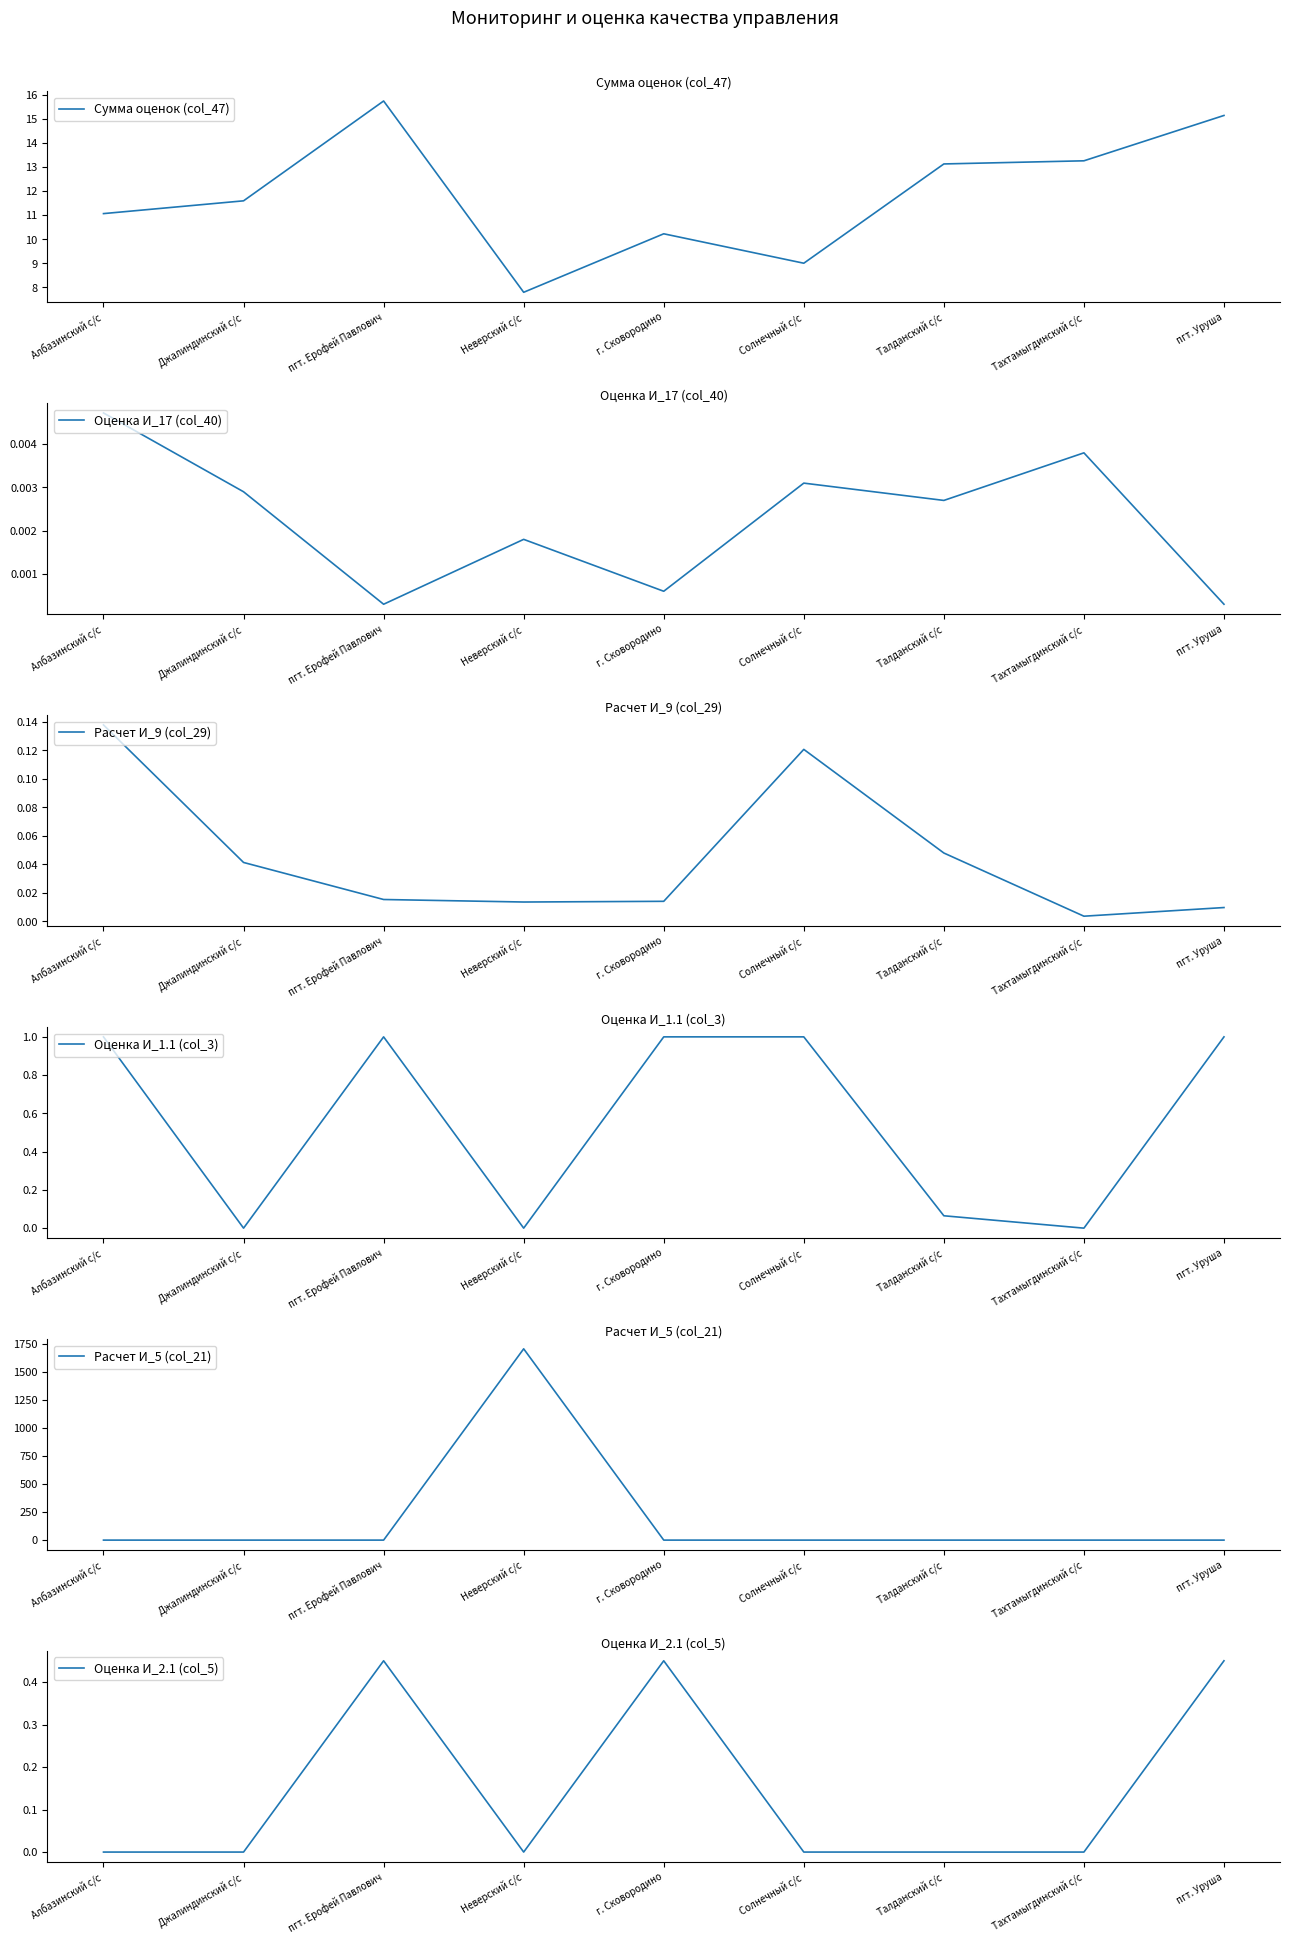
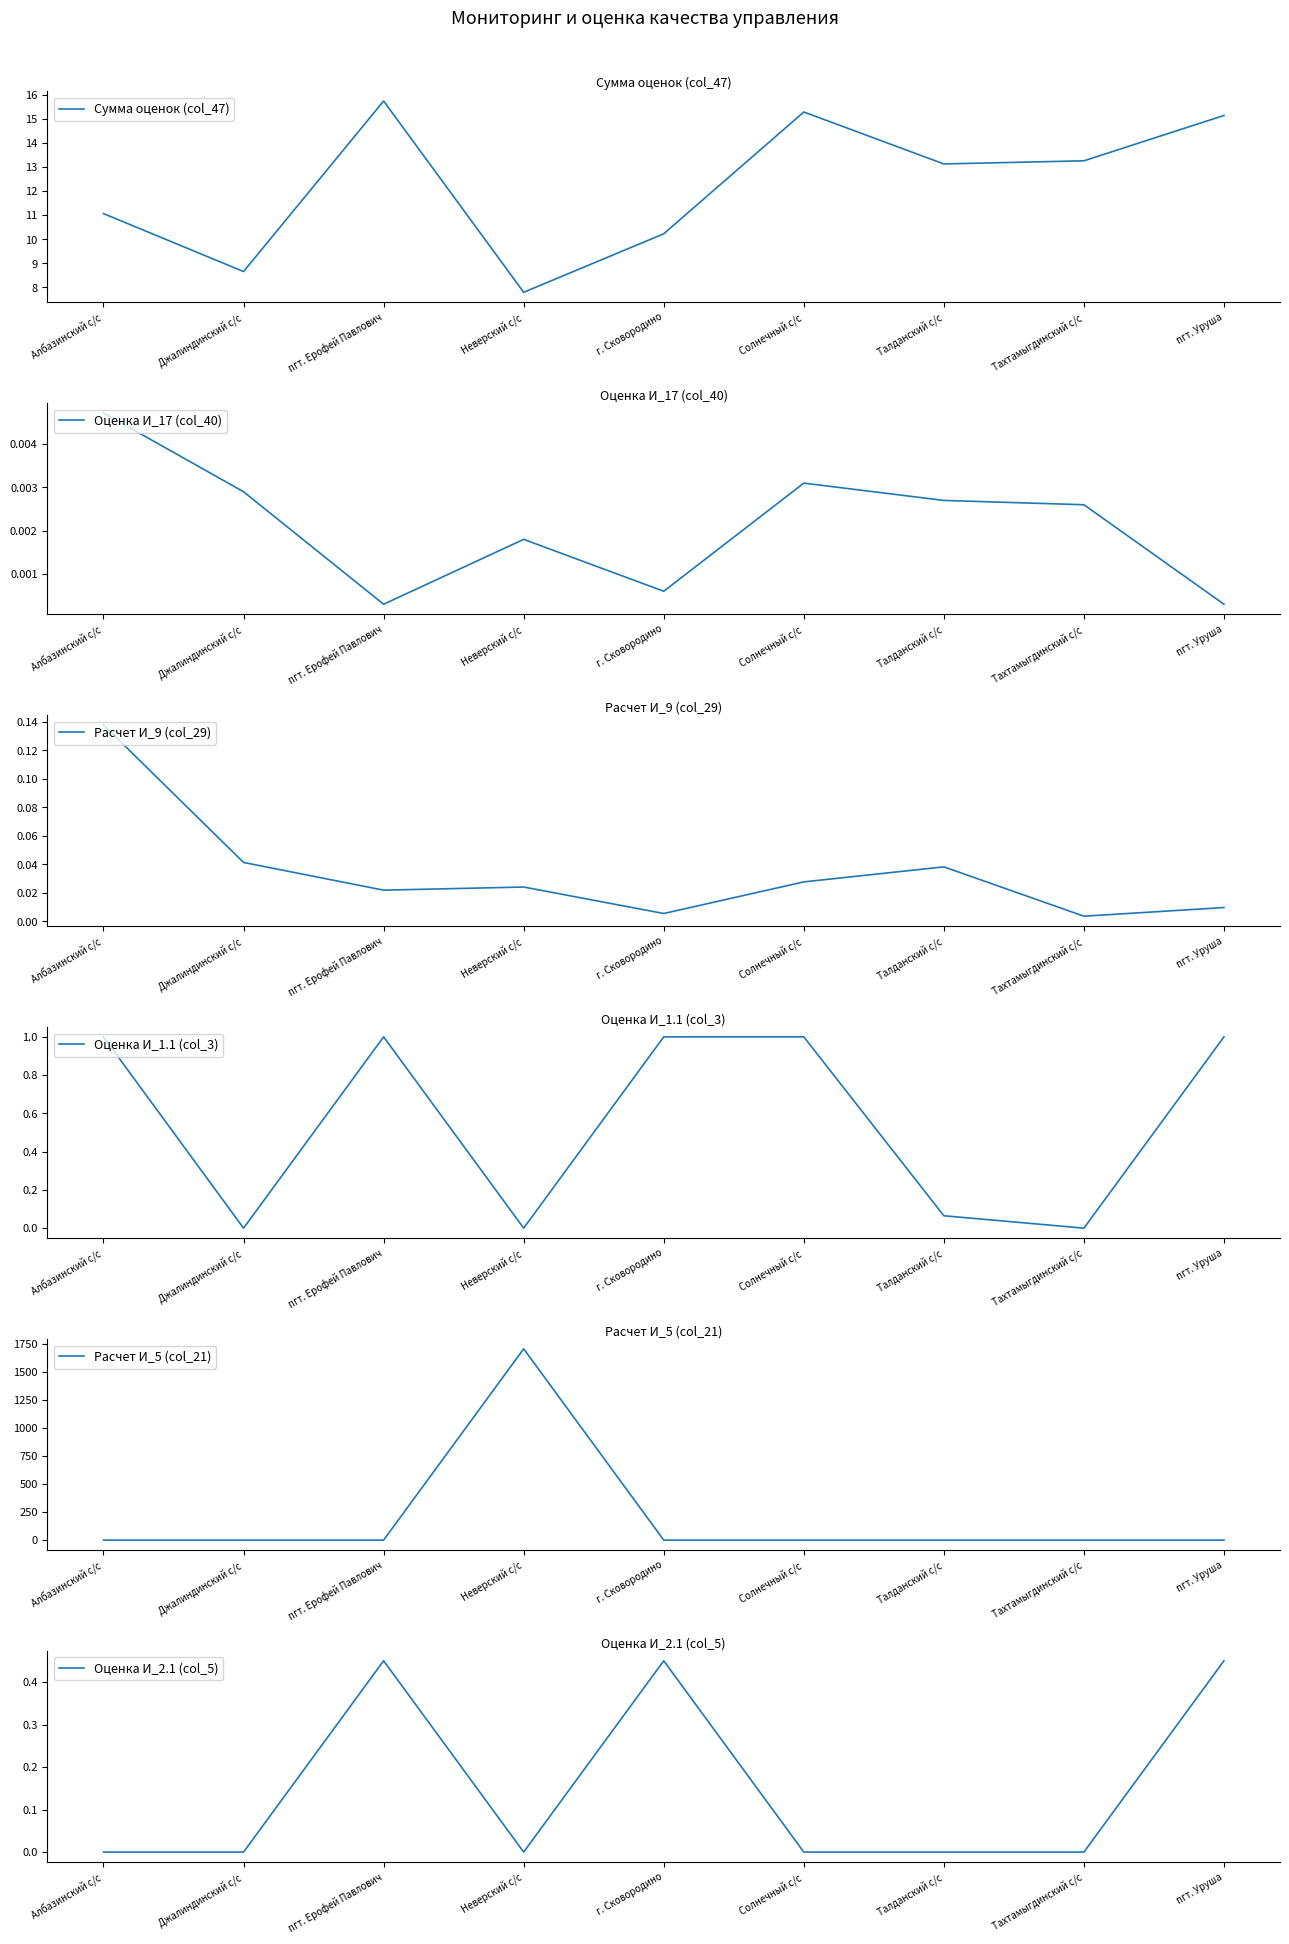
Сумма оценок (col_47), Джалиндинский с/с: 11.6 -> 8.7
Сумма оценок (col_47), Солнечный с/с: 9.0 -> 15.3
Оценка И_17 (col_40), Тахтамыгдинский с/с: 0.0038 -> 0.0026
Расчет И_9 (col_29), пгт. Ерофей Павлович: 0.015 -> 0.022
Расчет И_9 (col_29), Неверский с/с: 0.014 -> 0.024
Расчет И_9 (col_29), г. Сковородино: 0.014 -> 0.006
Расчет И_9 (col_29), Солнечный с/с: 0.121 -> 0.028
Расчет И_9 (col_29), Талданский с/с: 0.048 -> 0.038
